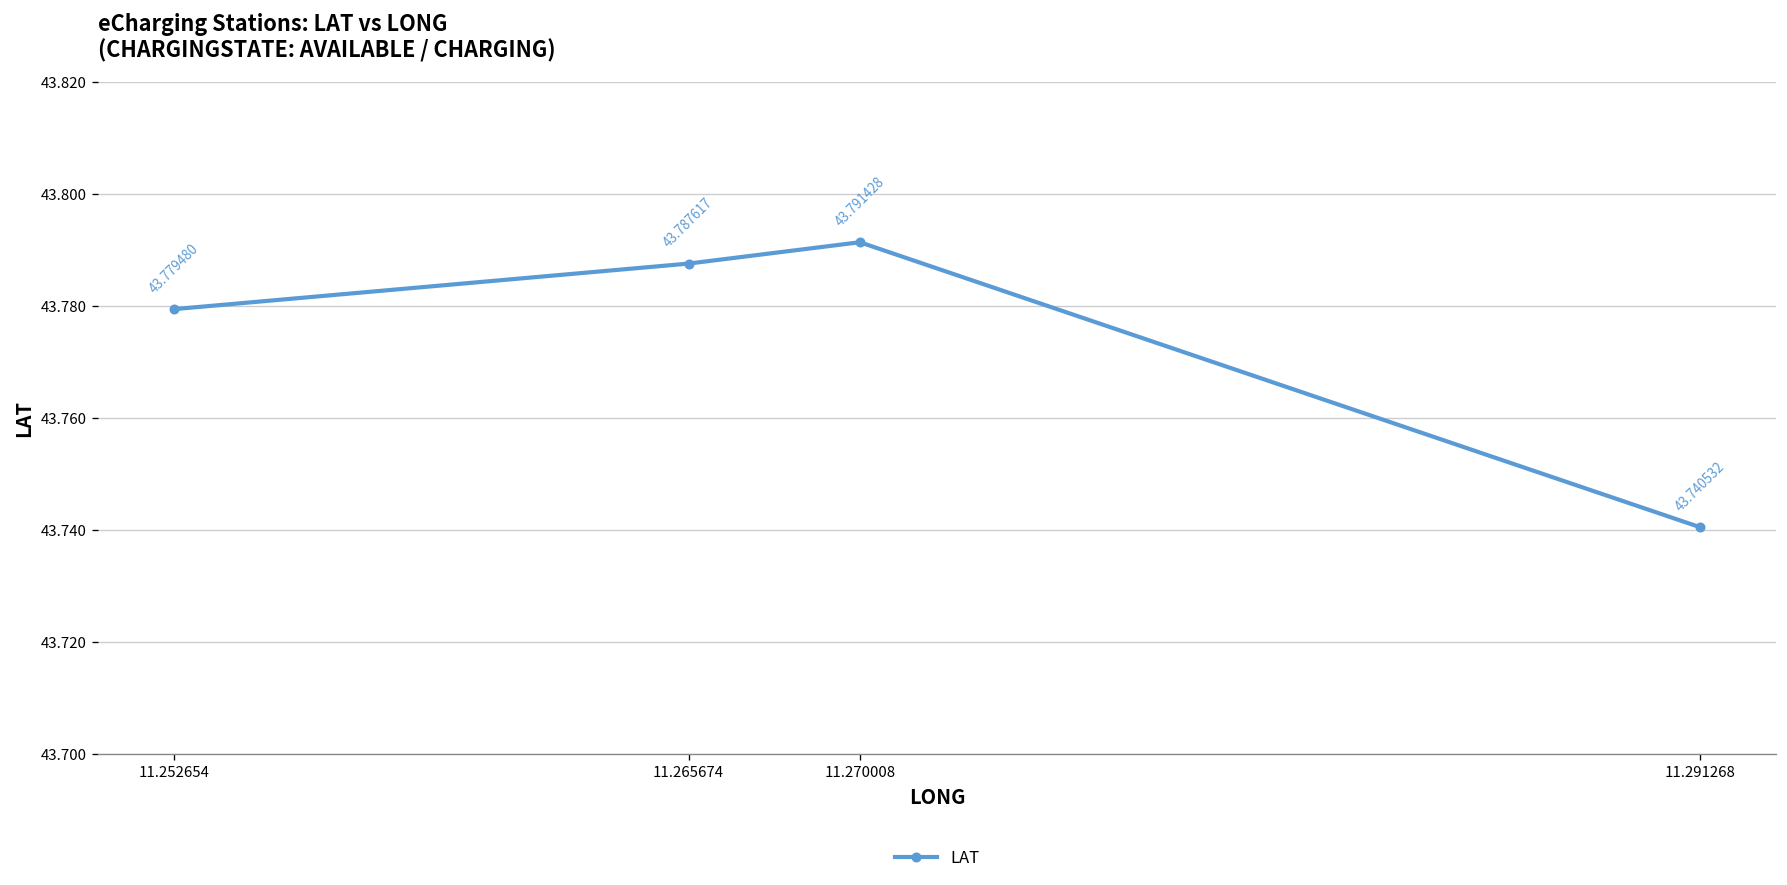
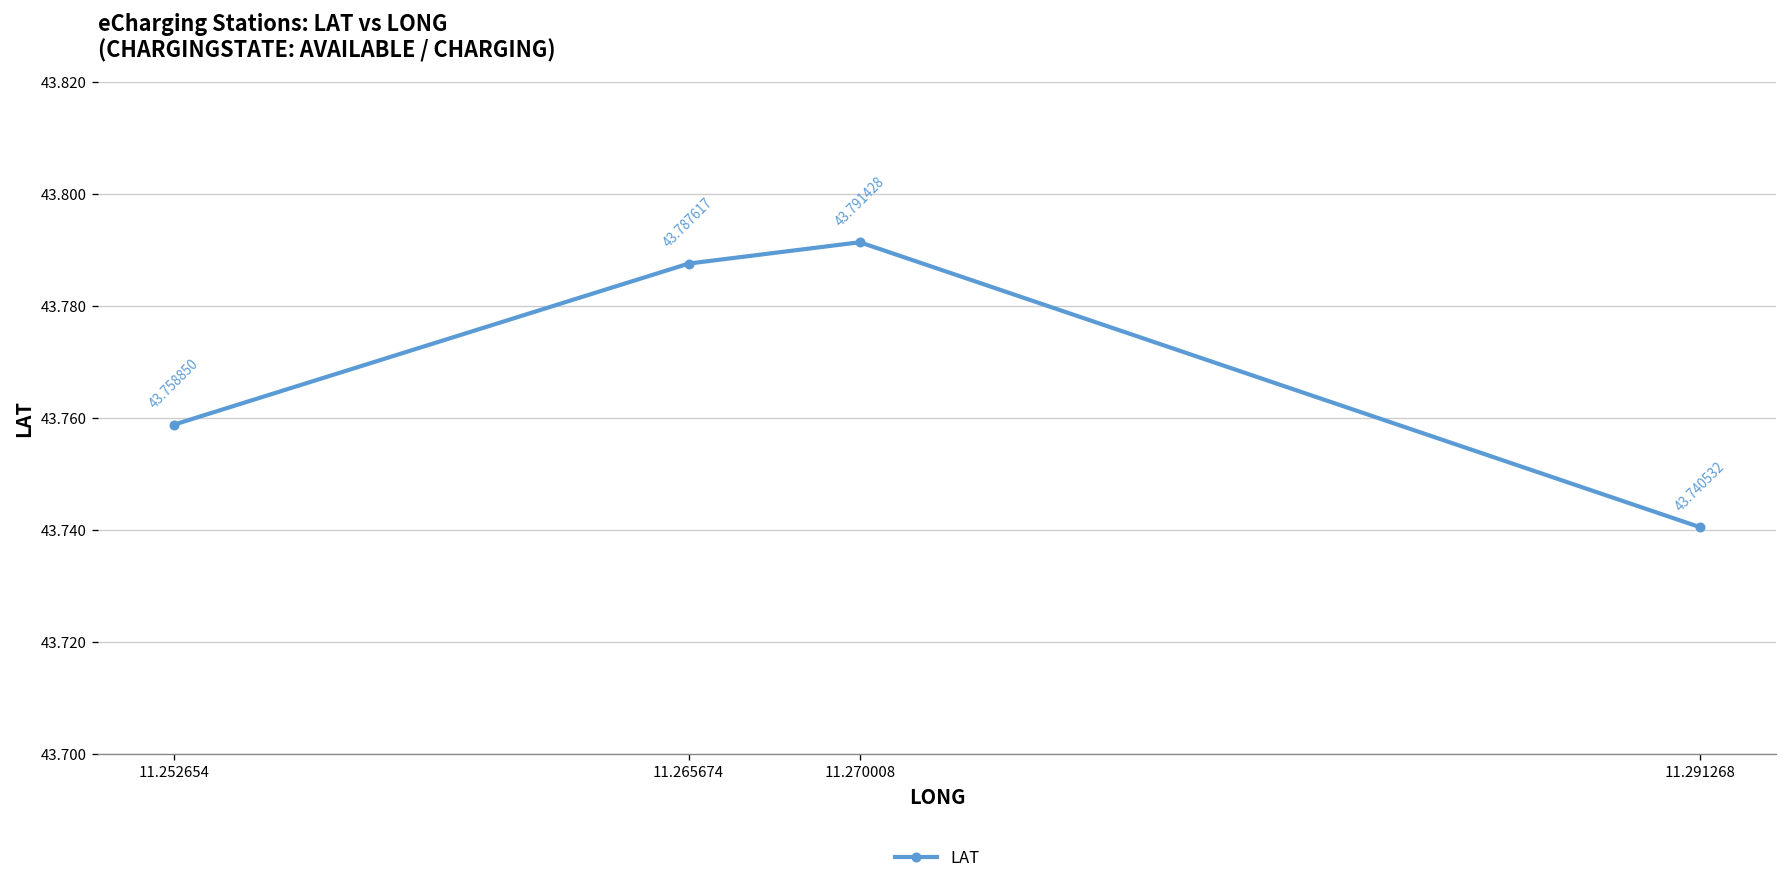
11.252654: 43.779480 -> 43.758850
